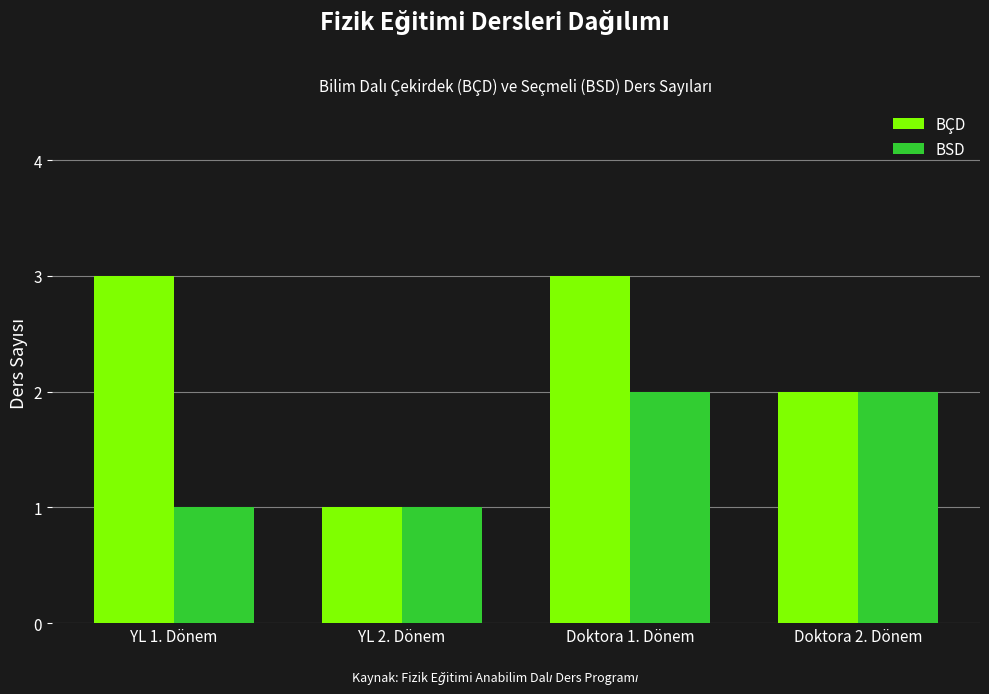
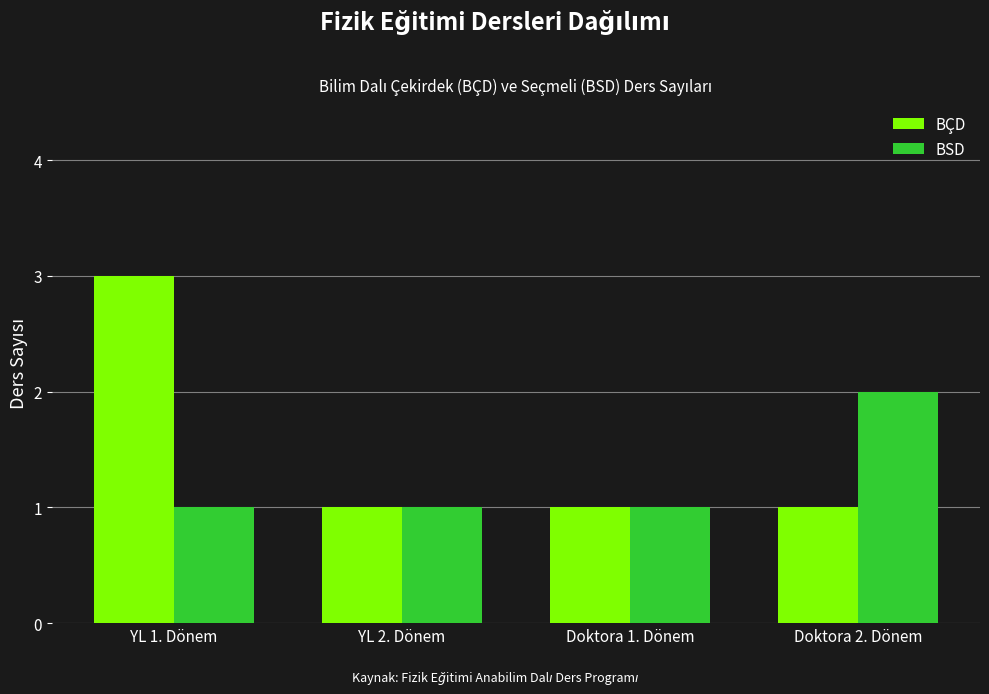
BÇD, Doktora 1. Dönem: 3 -> 1
BSD, Doktora 1. Dönem: 2 -> 1
BÇD, Doktora 2. Dönem: 2 -> 1
